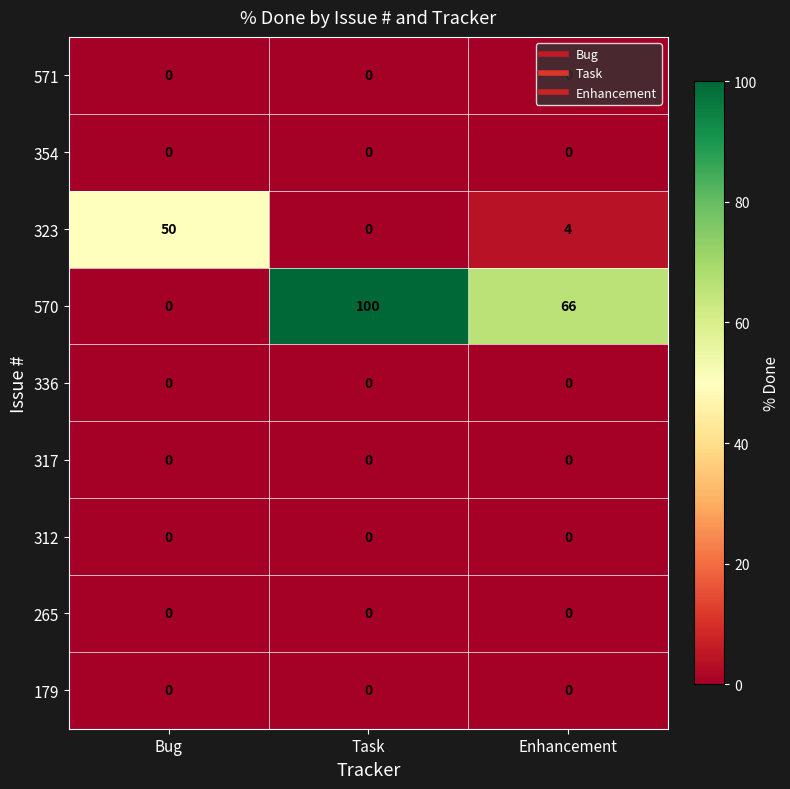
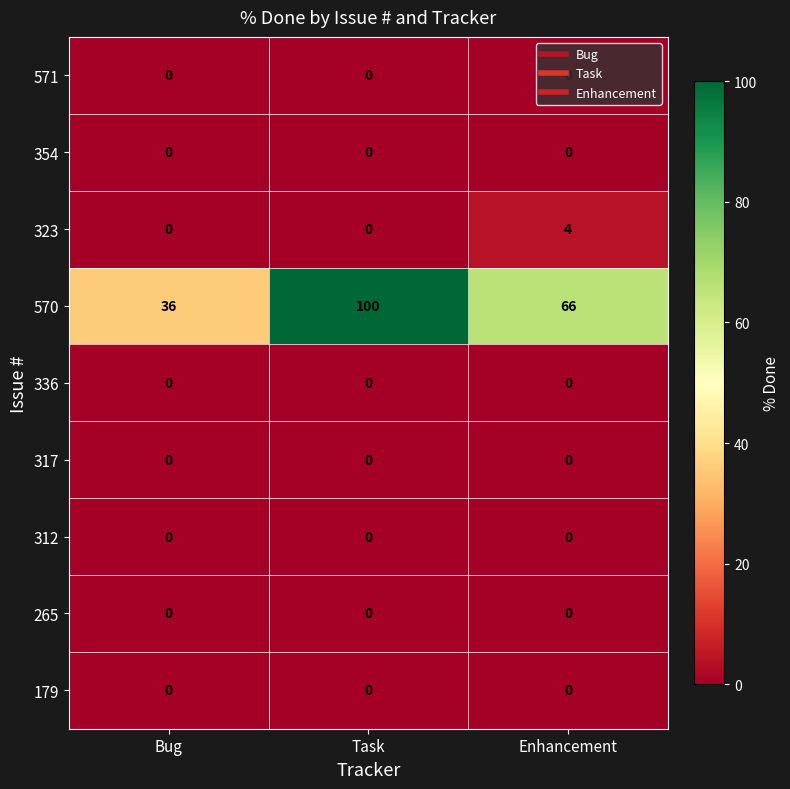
323, Bug: 50 -> 0
570, Bug: 0 -> 36
